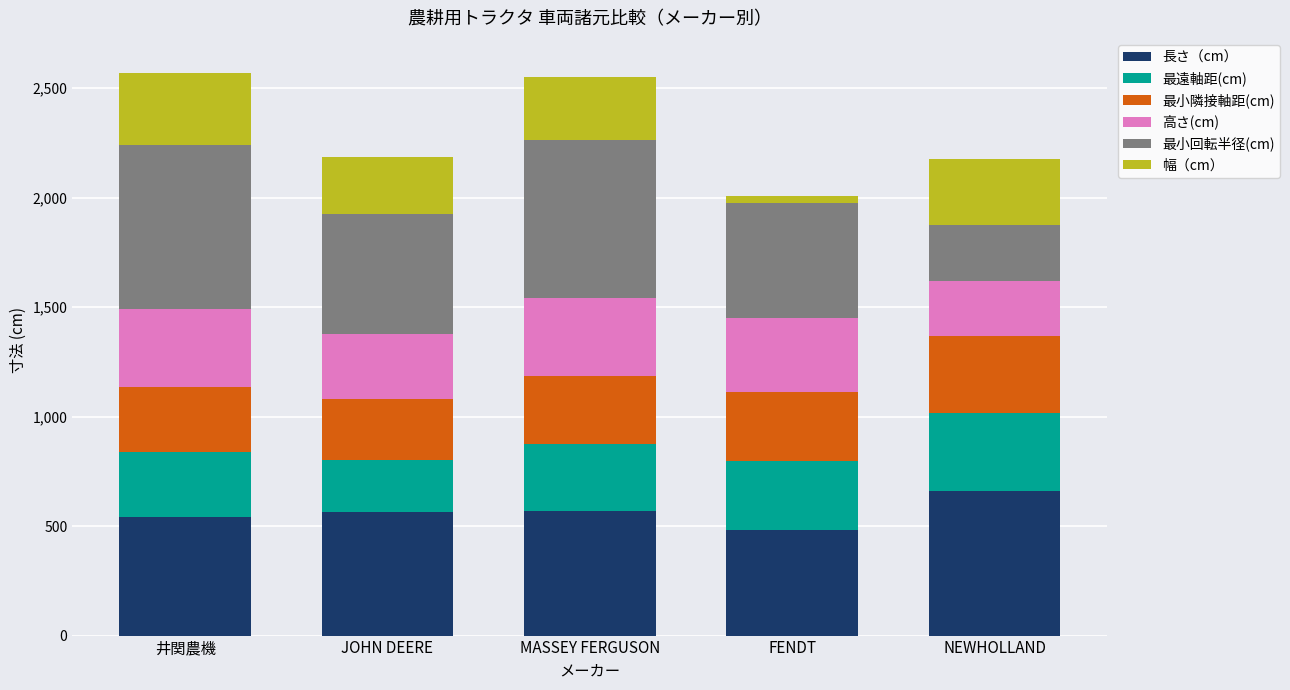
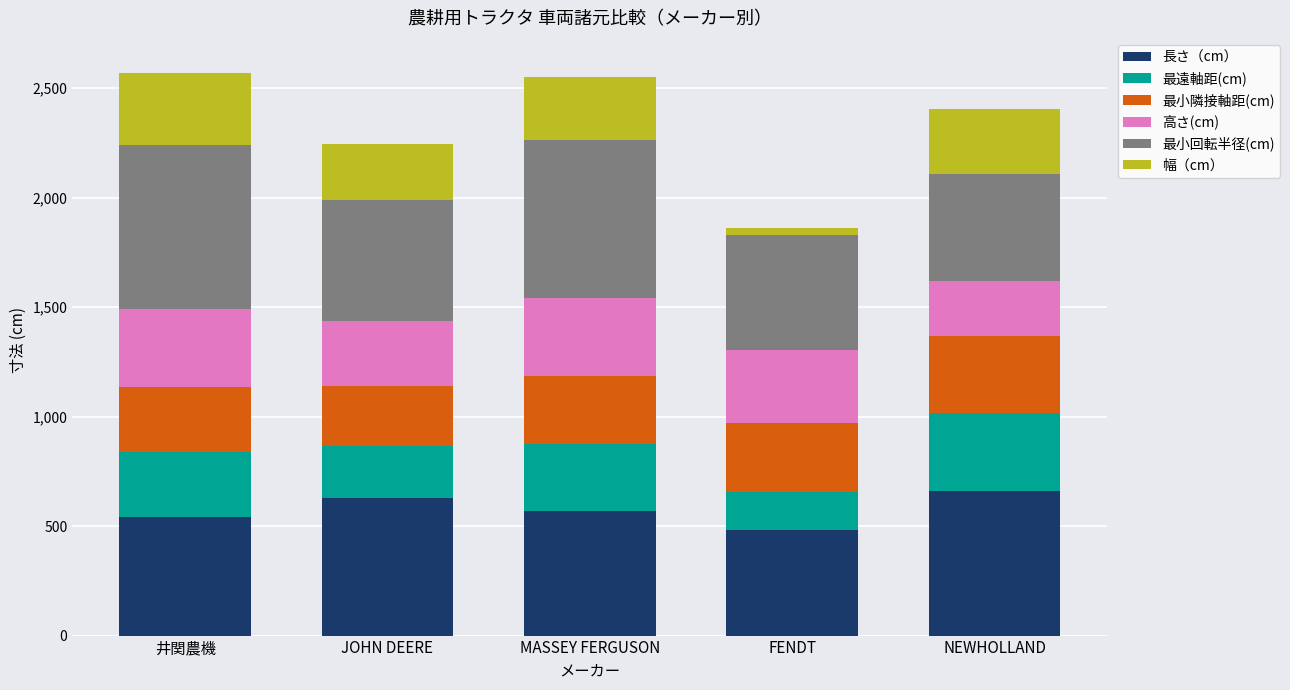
長さ（cm）, JOHN DEERE: 570 -> 630
最遠軸距(cm), FENDT: 320 -> 170
最小回転半径(cm), NEWHOLLAND: 260 -> 490
